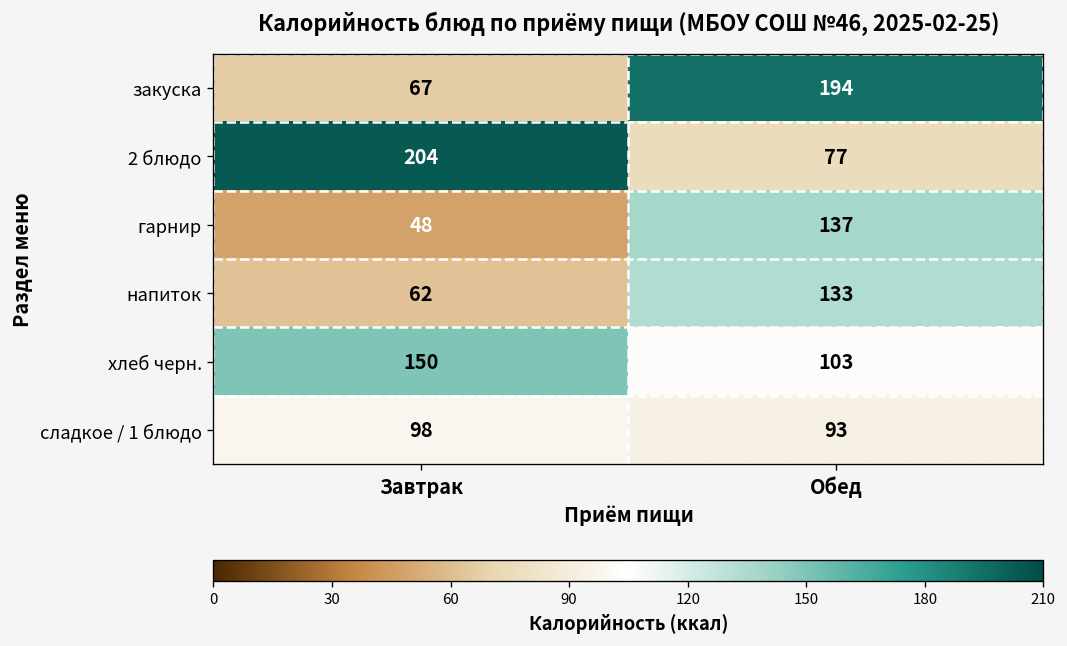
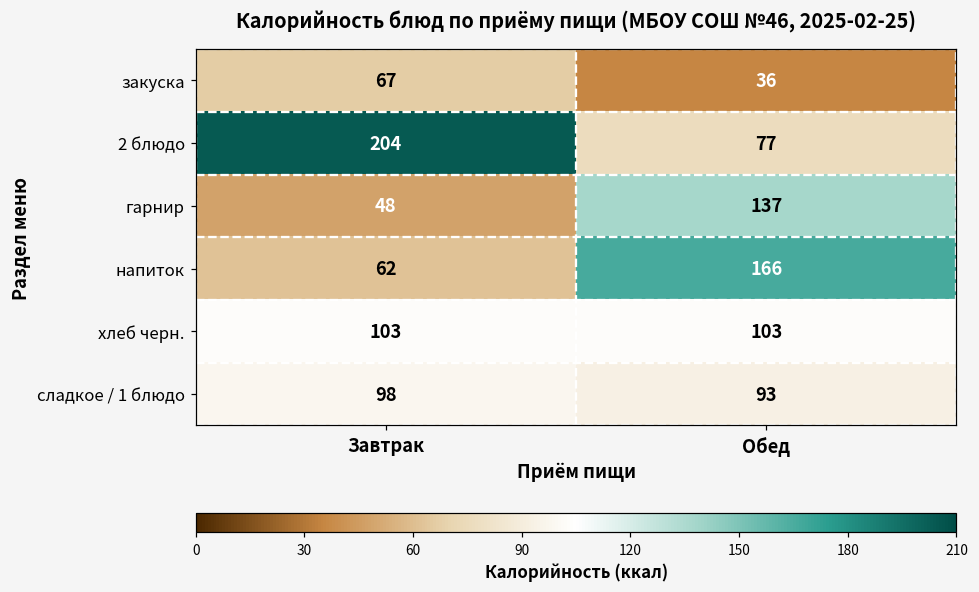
закуска, Обед: 194 -> 36
напиток, Обед: 133 -> 166
хлеб черн., Завтрак: 150 -> 103
